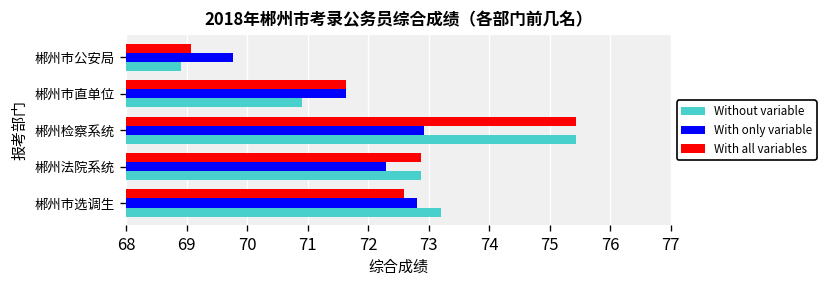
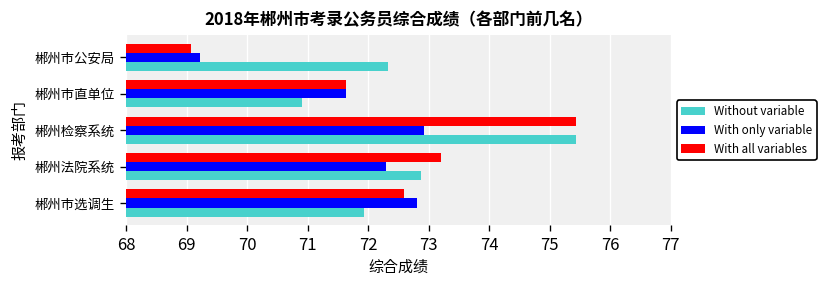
With only variable, 郴州市公安局: 69.8 -> 69.2
Without variable, 郴州市公安局: 68.9 -> 72.3
With all variables, 郴州法院系统: 72.9 -> 73.2
Without variable, 郴州市选调生: 73.2 -> 71.9
